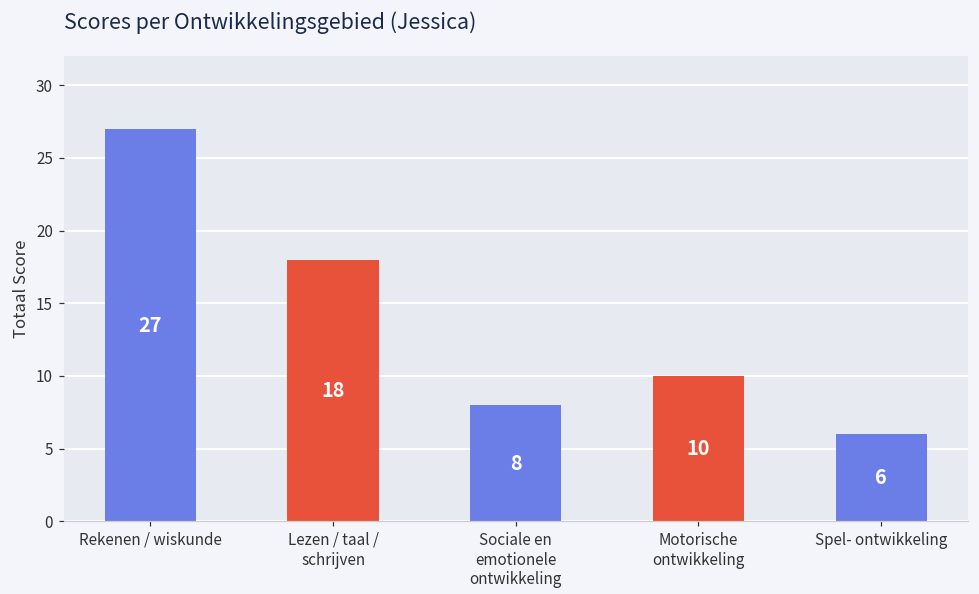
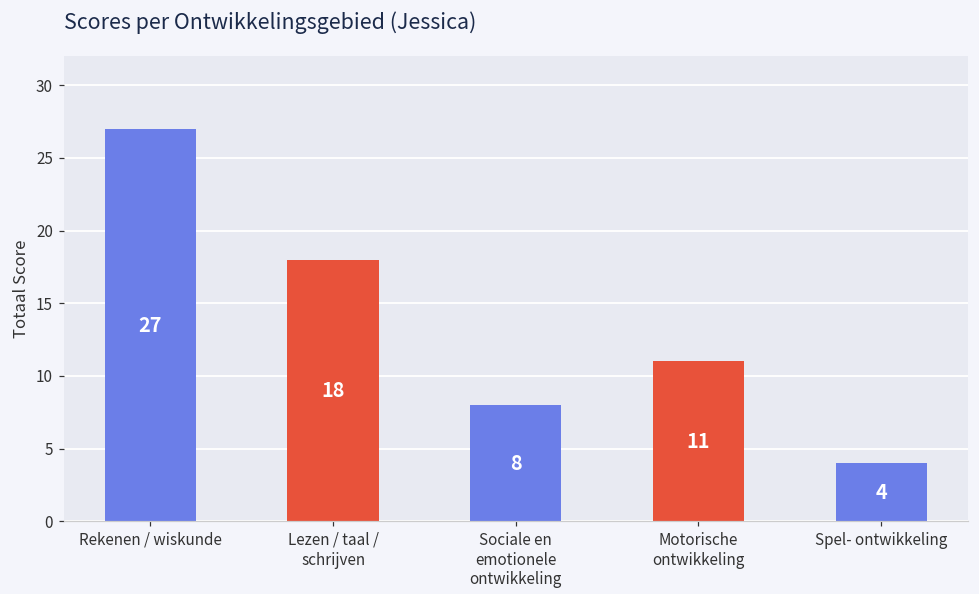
Motorische ontwikkeling: 10 -> 11
Spel- ontwikkeling: 6 -> 4
